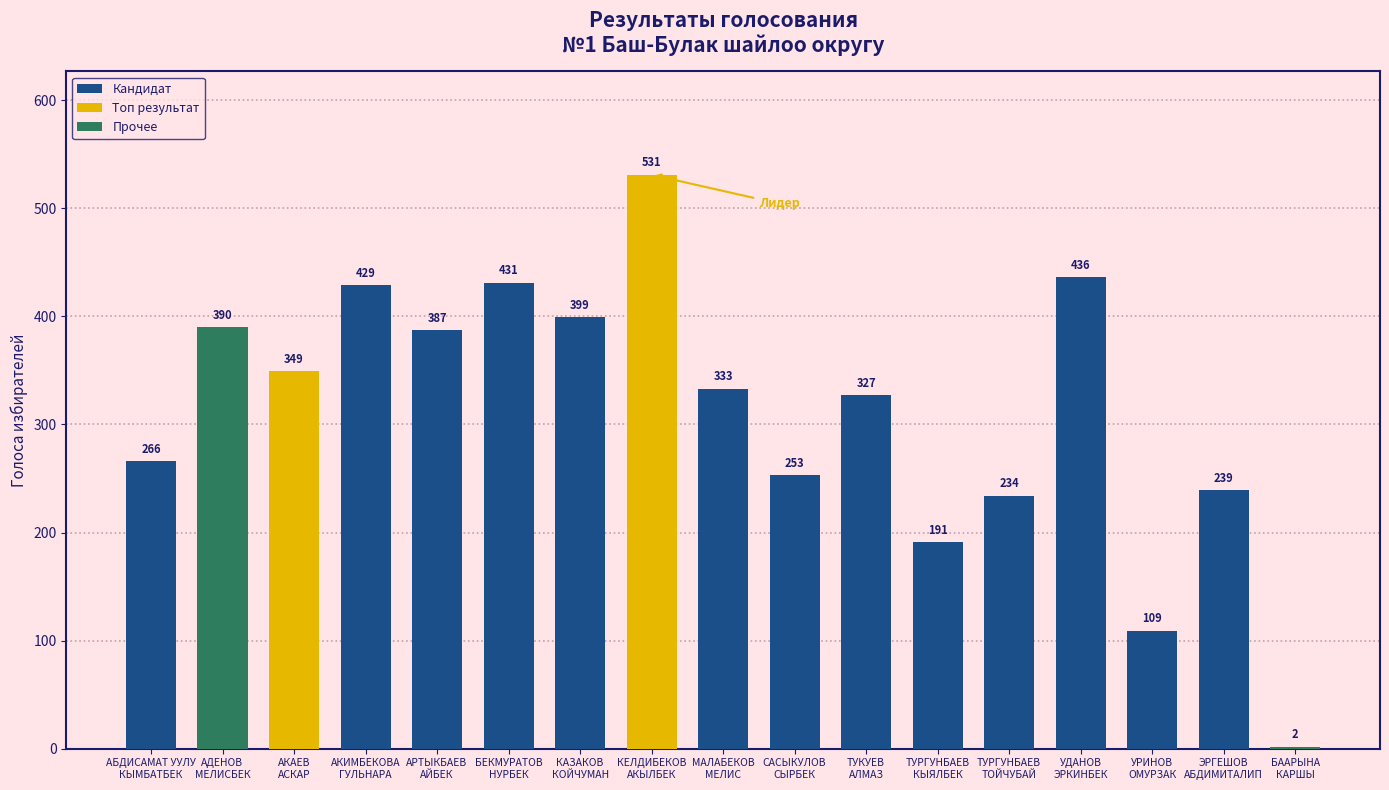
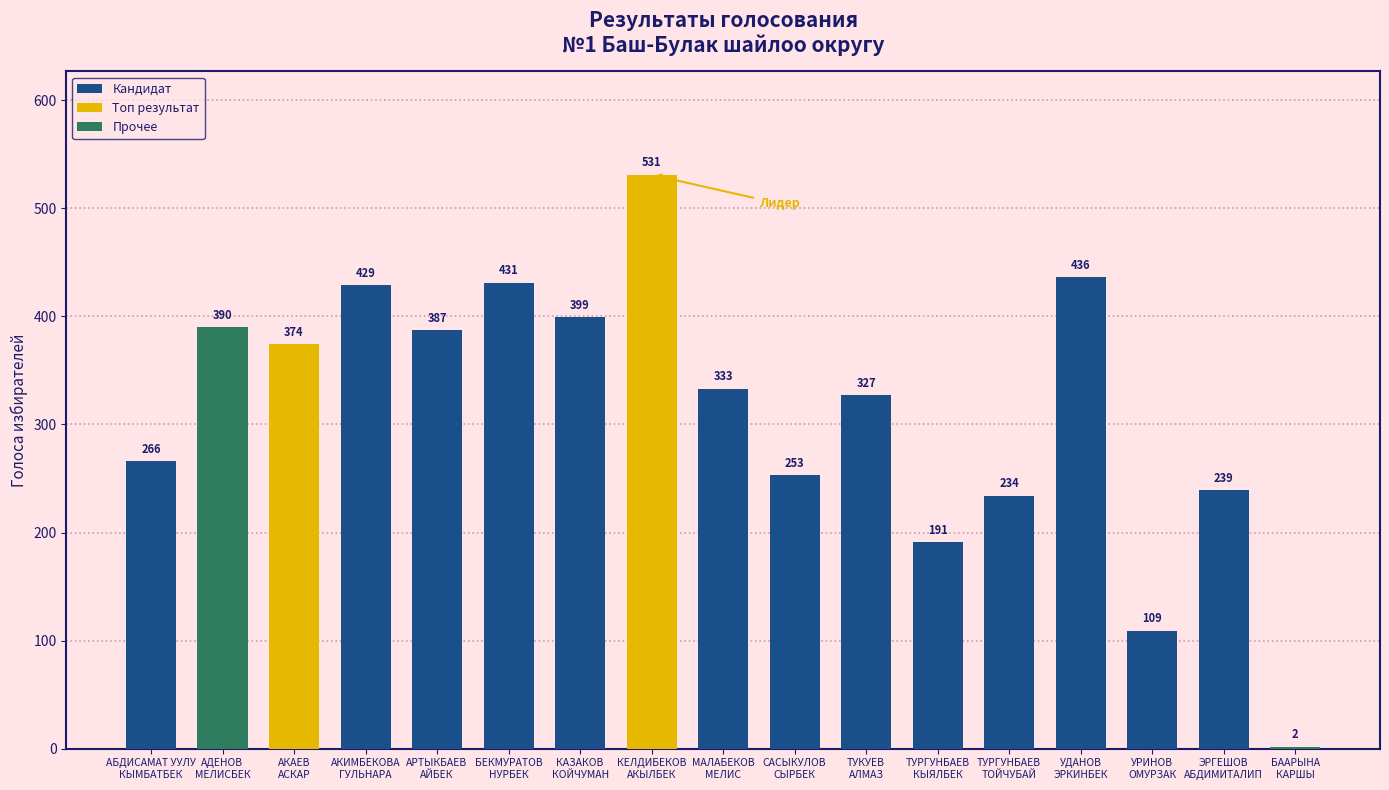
АКАЕВ АСКАР: 349 -> 374
